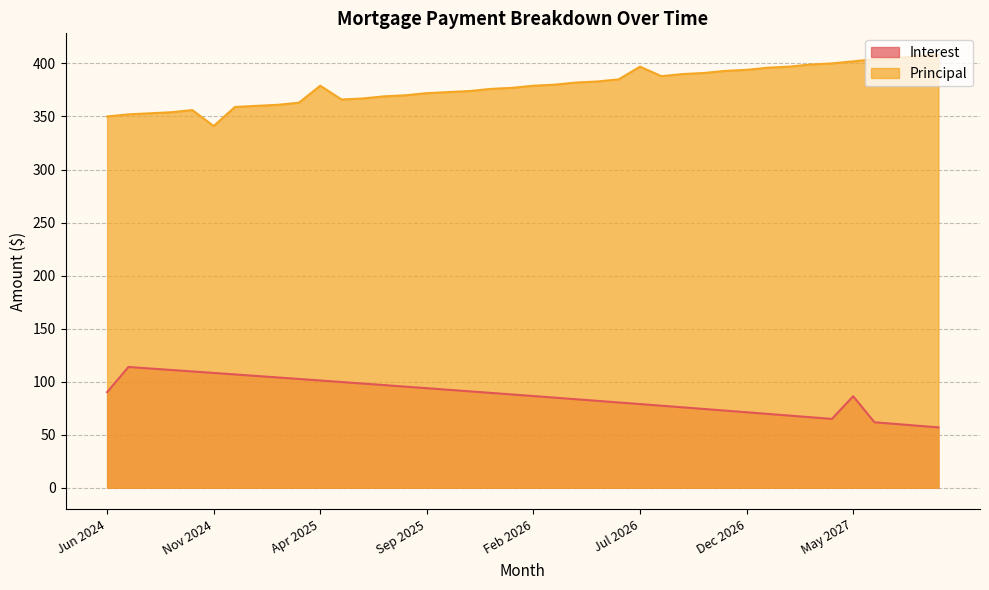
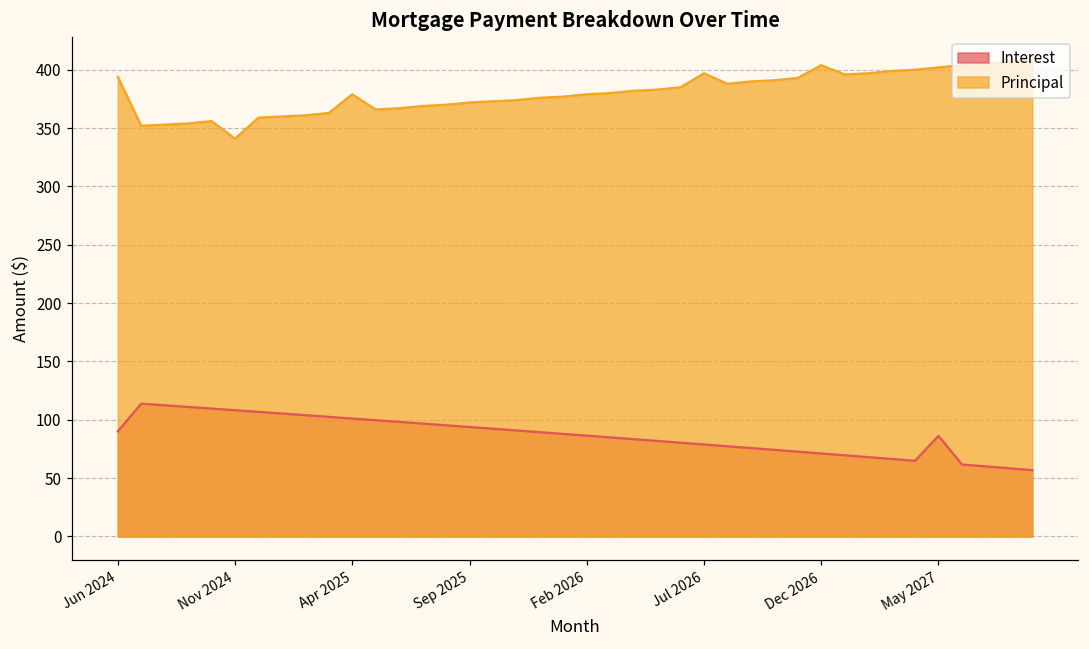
Principal, Jun 2024: 350 -> 394
Principal, Dec 2026: 394 -> 404
